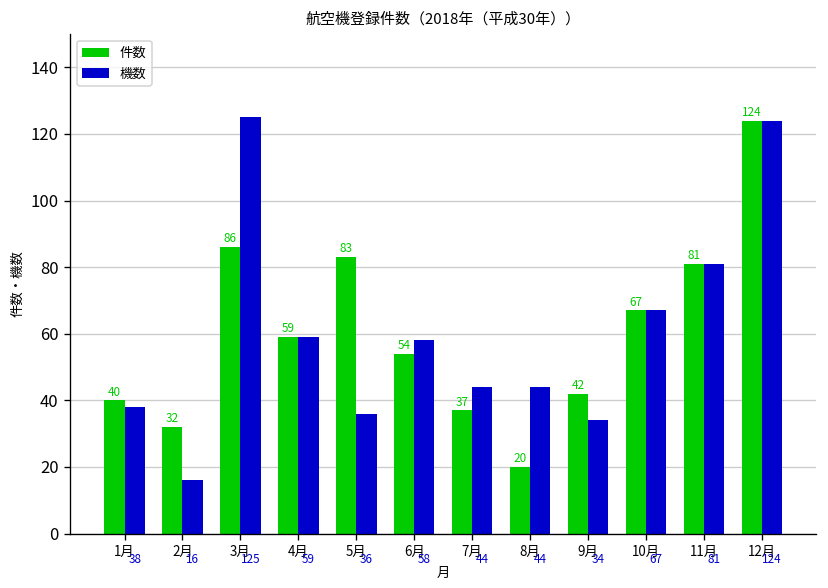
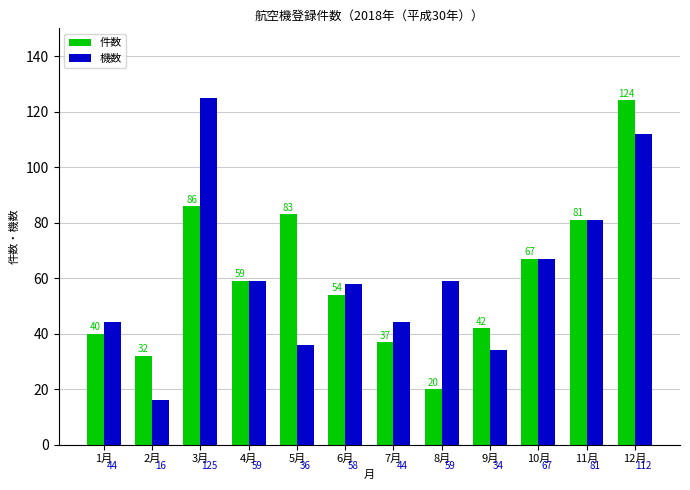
機数, 1月: 38 -> 44
機数, 8月: 44 -> 59
機数, 12月: 124 -> 112
